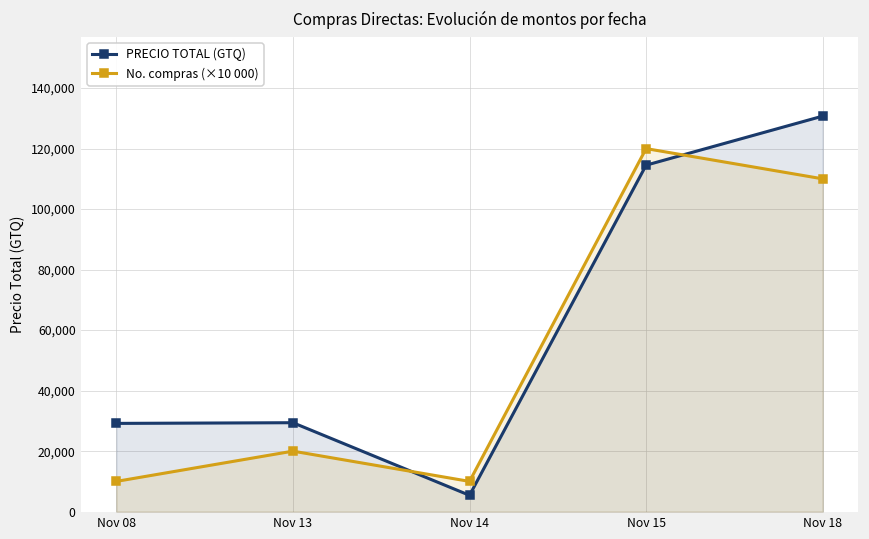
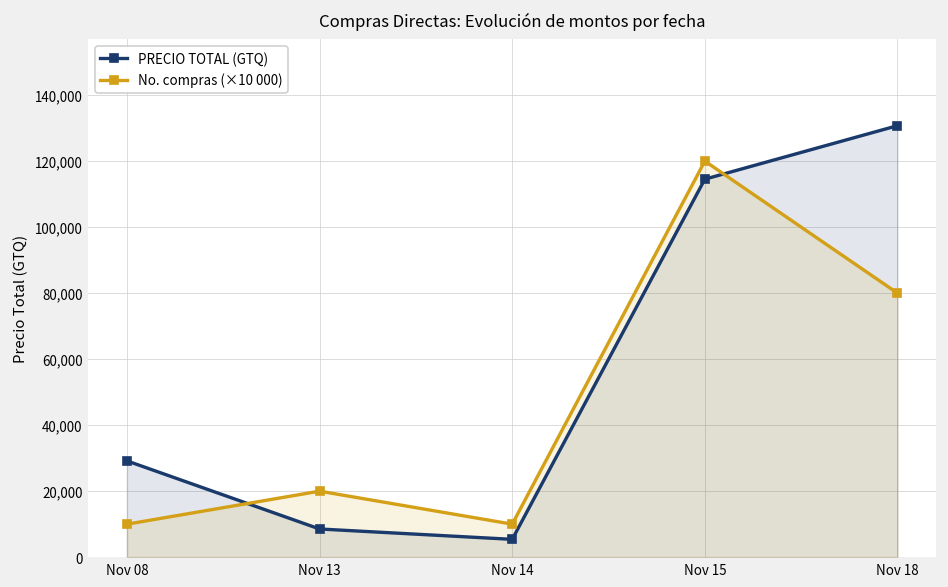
PRECIO TOTAL (GTQ), Nov 13: 29,000 -> 9,000
No. compras (×10 000), Nov 18: 110,000 -> 80,000
